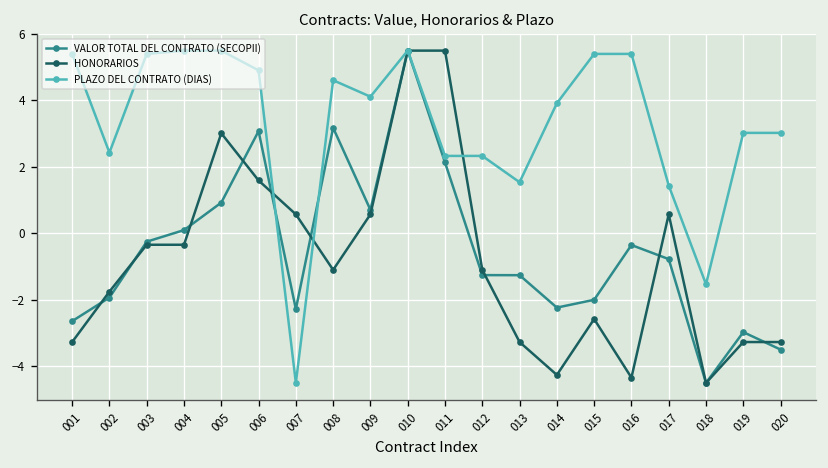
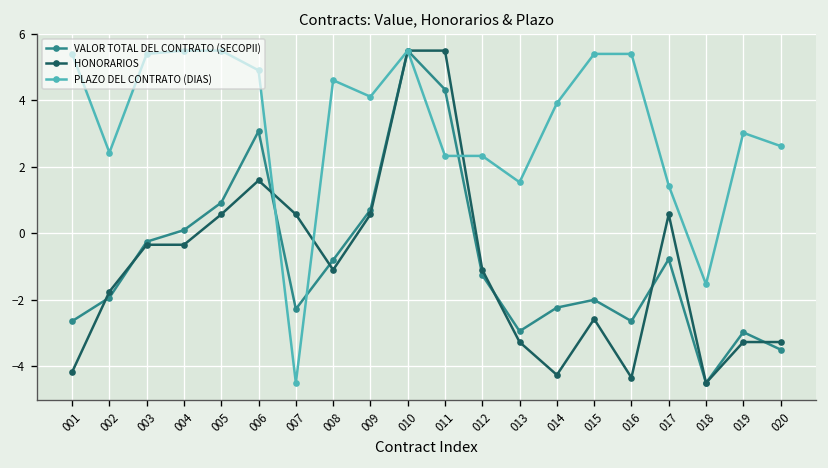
HONORARIOS, 001: -3.3 -> -4.2
HONORARIOS, 005: 3.0 -> 0.6
VALOR TOTAL DEL CONTRATO (SECOPII), 008: 3.2 -> -0.8
VALOR TOTAL DEL CONTRATO (SECOPII), 011: 2.1 -> 4.3
VALOR TOTAL DEL CONTRATO (SECOPII), 013: -1.3 -> -2.9
VALOR TOTAL DEL CONTRATO (SECOPII), 016: -0.3 -> -2.6
PLAZO DEL CONTRATO (DIAS), 020: 3.0 -> 2.6
